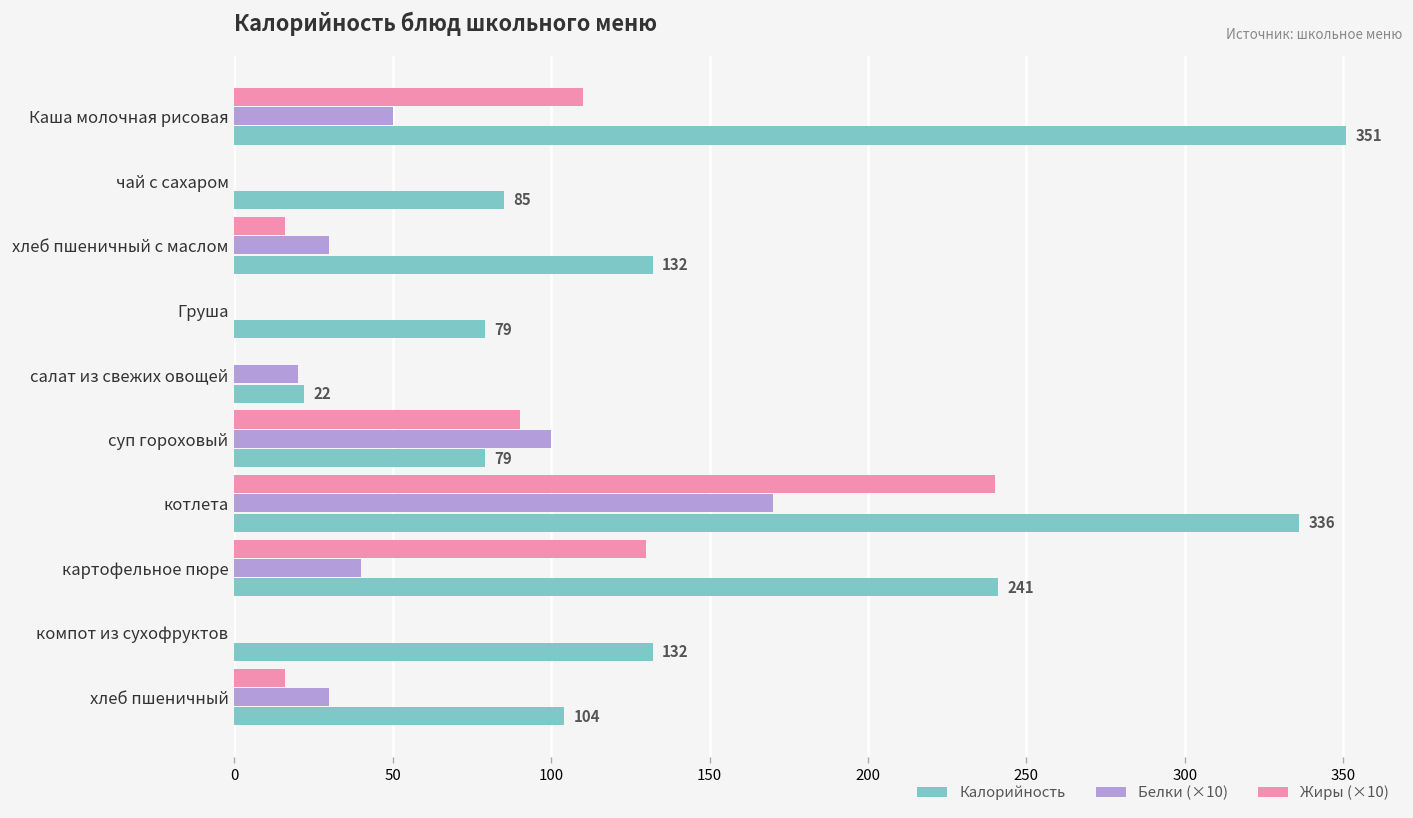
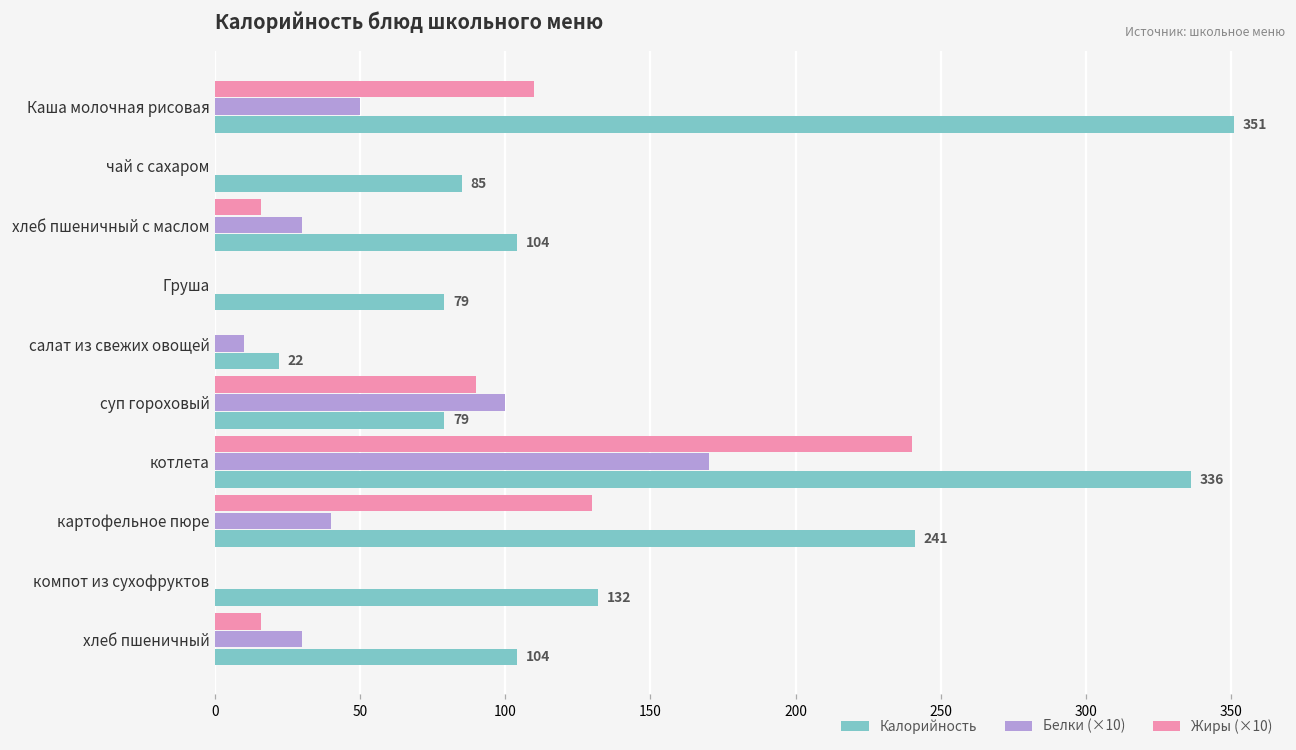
Калорийность, хлеб пшеничный с маслом: 132 -> 104
Белки (×10), салат из свежих овощей: 20 -> 10
